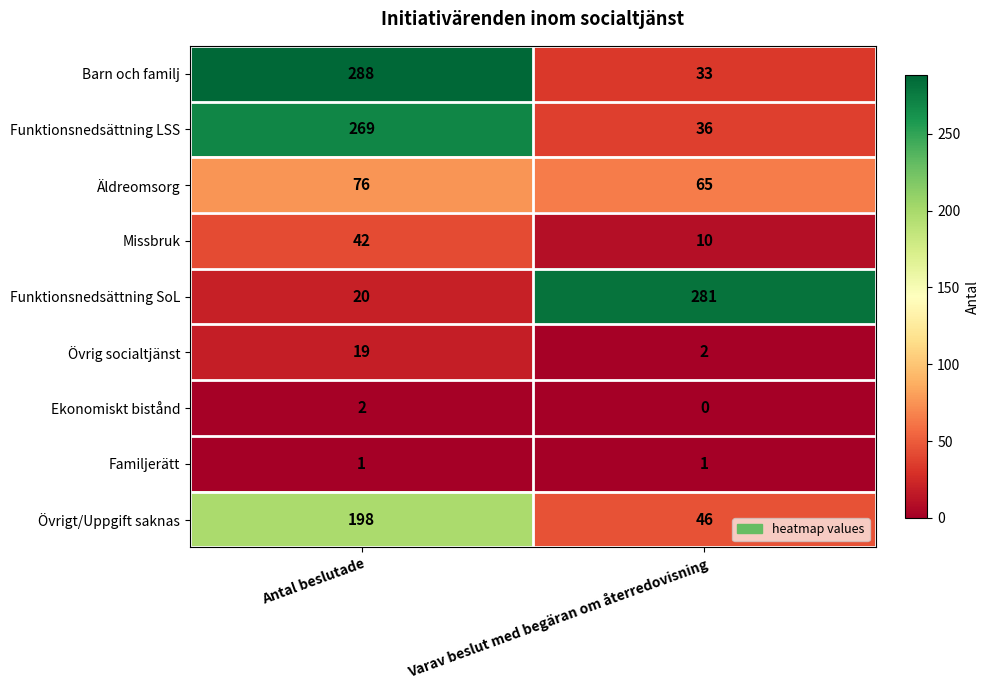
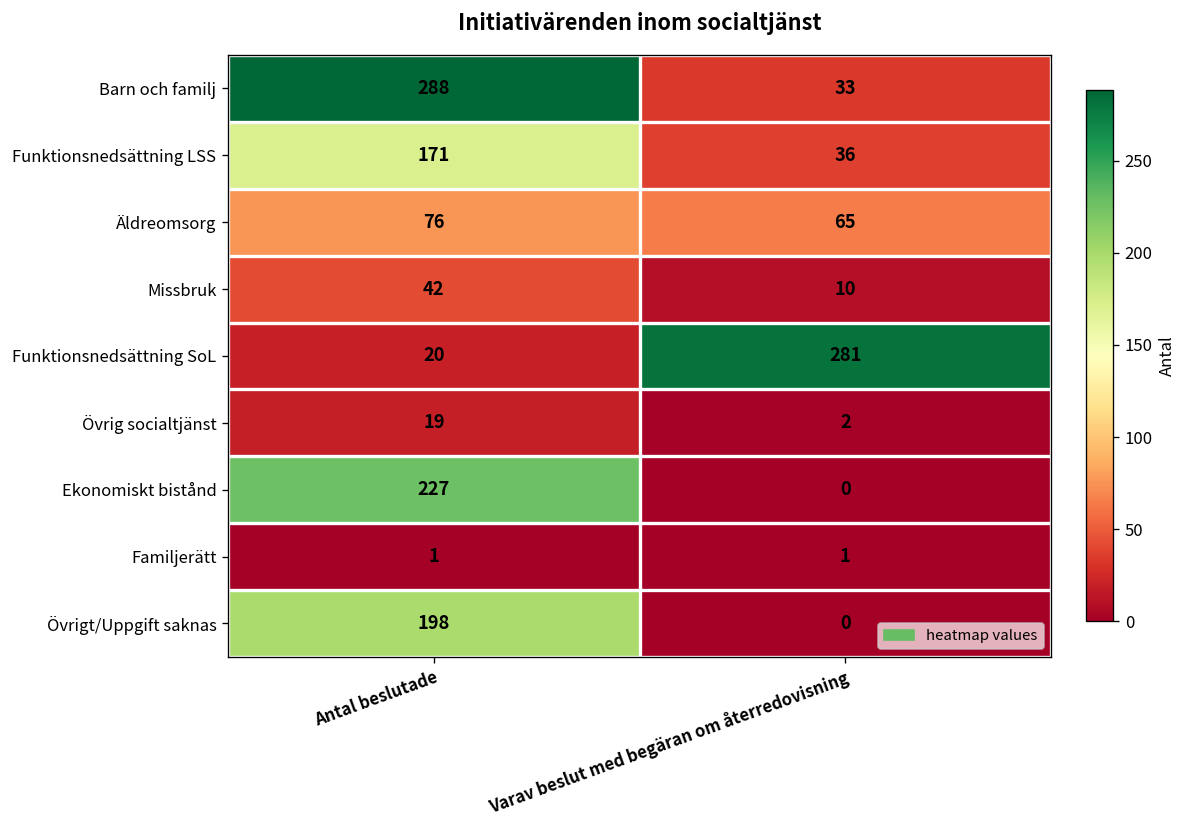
Funktionsnedsättning LSS, Antal beslutade: 269 -> 171
Ekonomiskt bistånd, Antal beslutade: 2 -> 227
Övrigt/Uppgift saknas, Varav beslut med begäran om återredovisning: 46 -> 0
